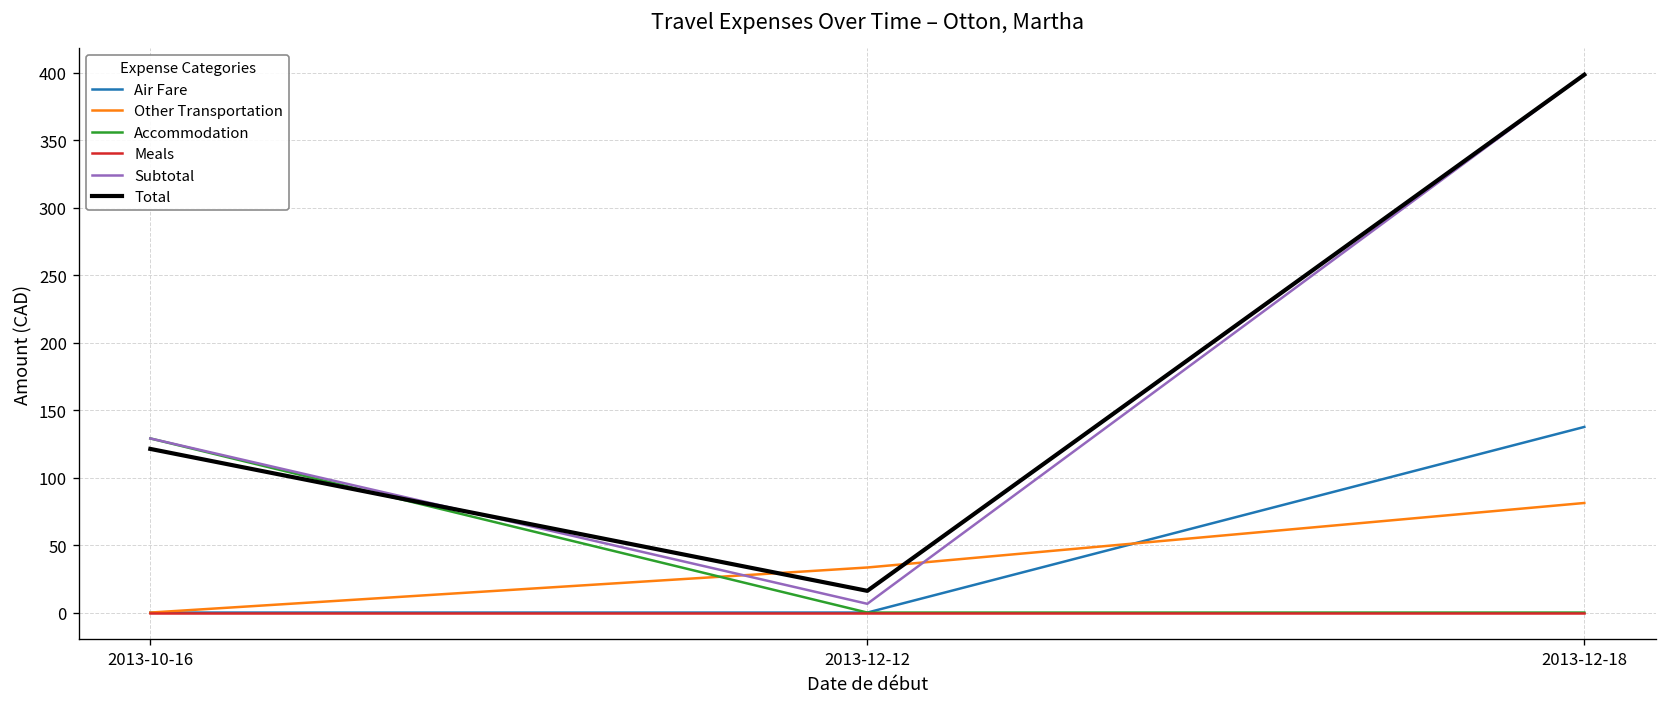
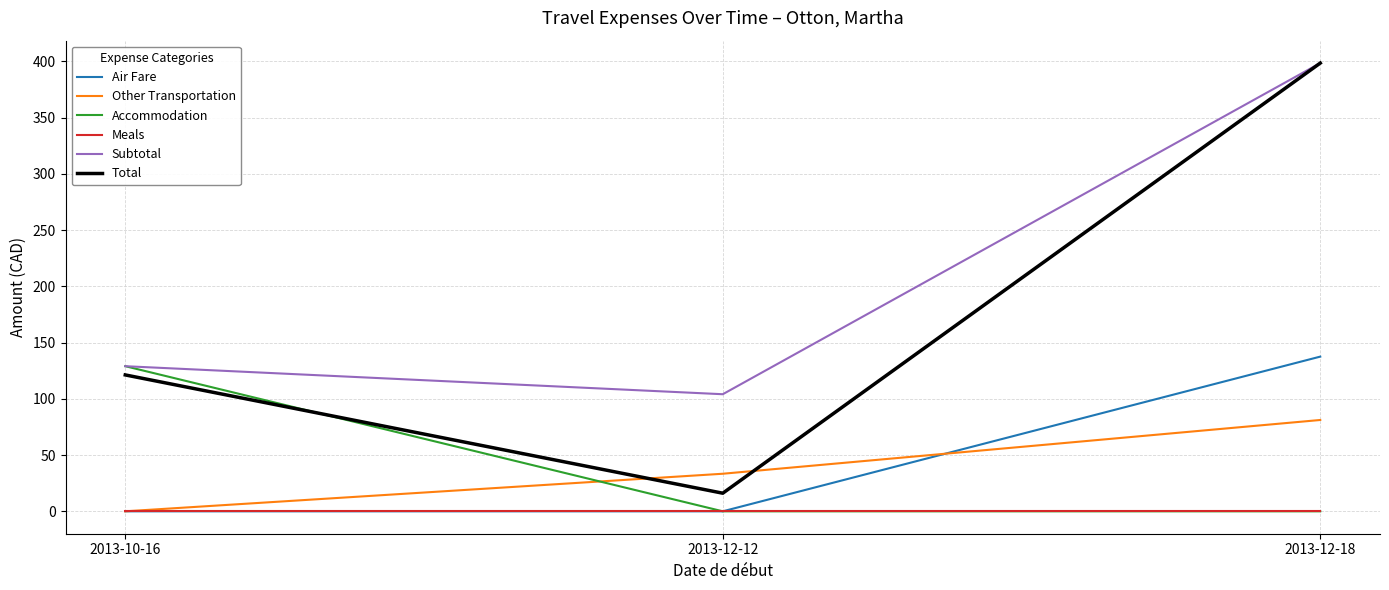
Subtotal, 2013-12-12: 7 -> 104
